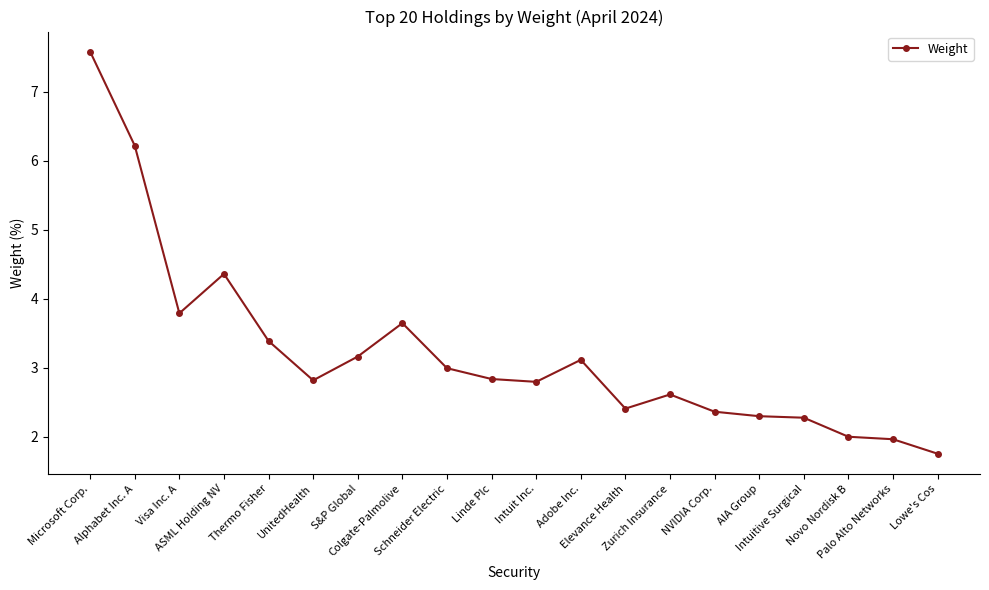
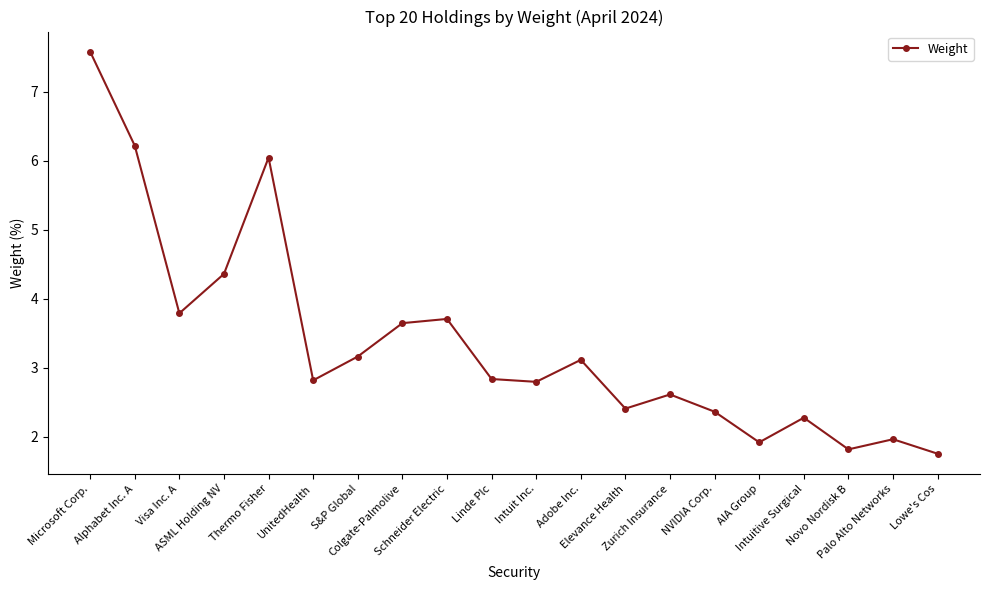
Thermo Fisher: 3.4 -> 6.0
Schneider Electric: 3.0 -> 3.7
AIA Group: 2.3 -> 1.9
Novo Nordisk B: 2.0 -> 1.8
